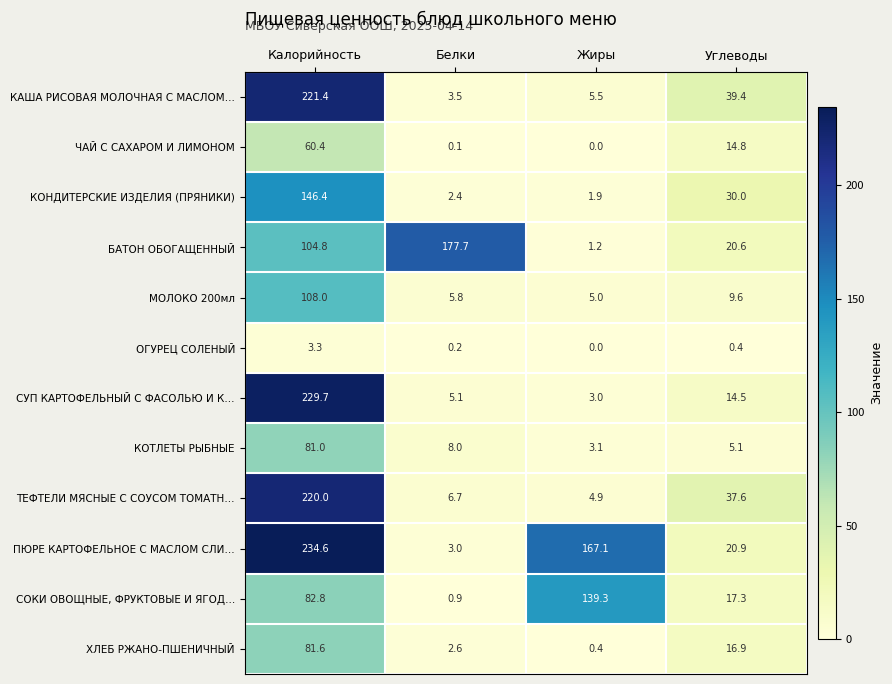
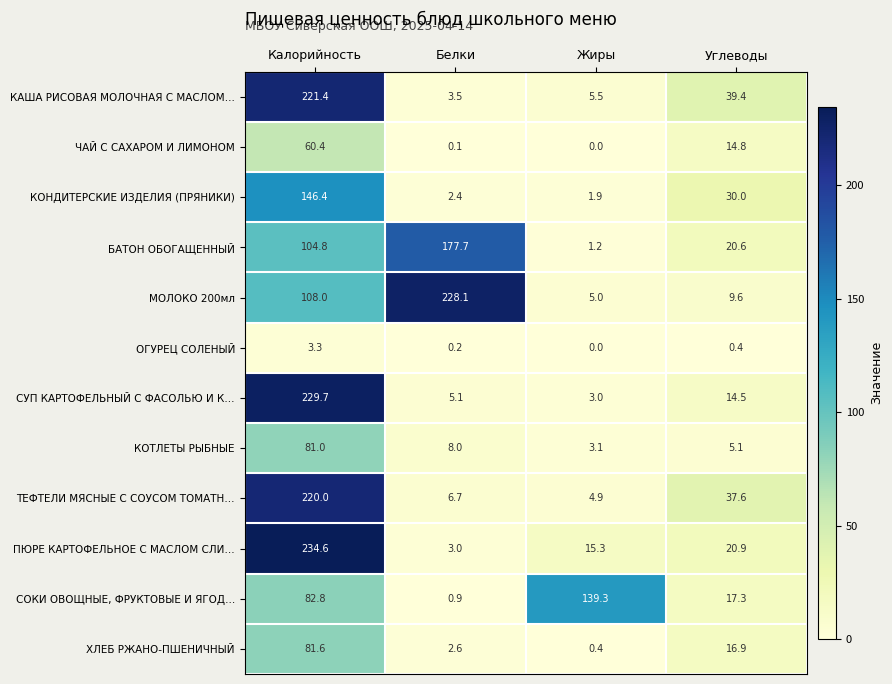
МОЛОКО 200мл, Белки: 5.8 -> 228.1
ПЮРЕ КАРТОФЕЛЬНОЕ С МАСЛОМ СЛИ…, Жиры: 167.1 -> 15.3
